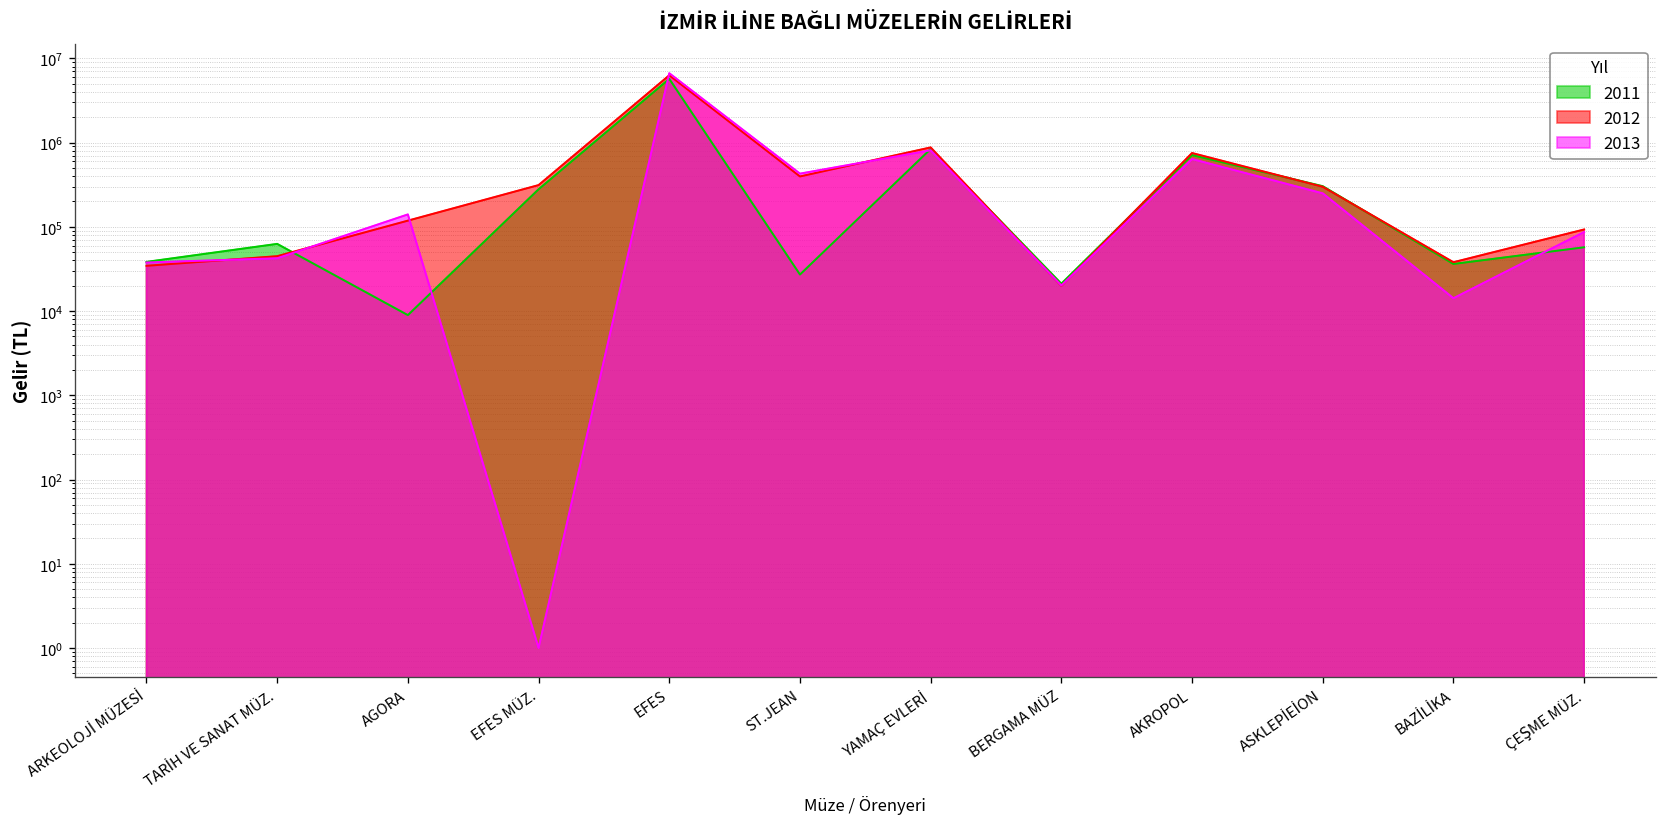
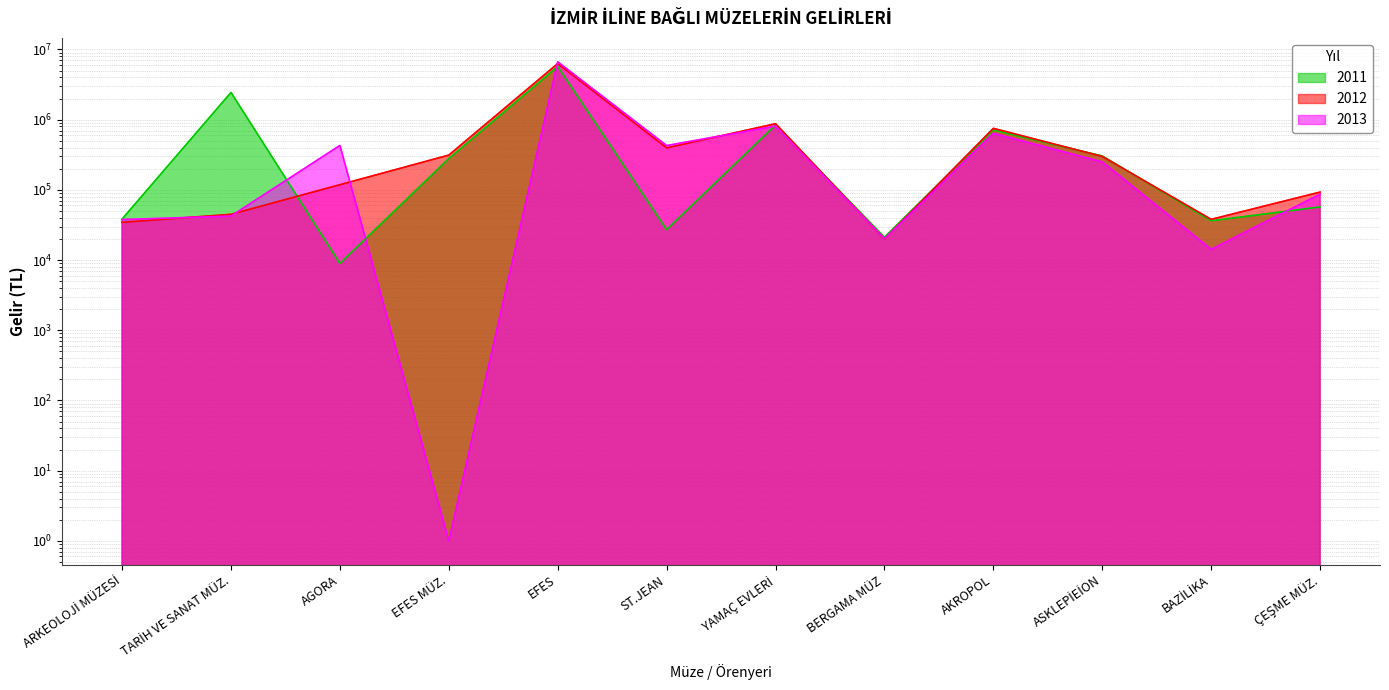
2011, TARİH VE SANAT MÜZ.: 60000 -> 2400000
2013, AGORA: 140000 -> 400000
